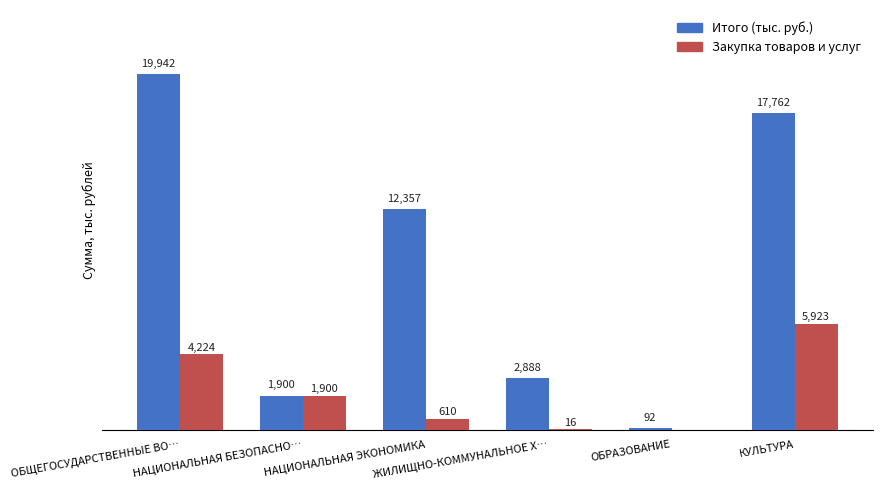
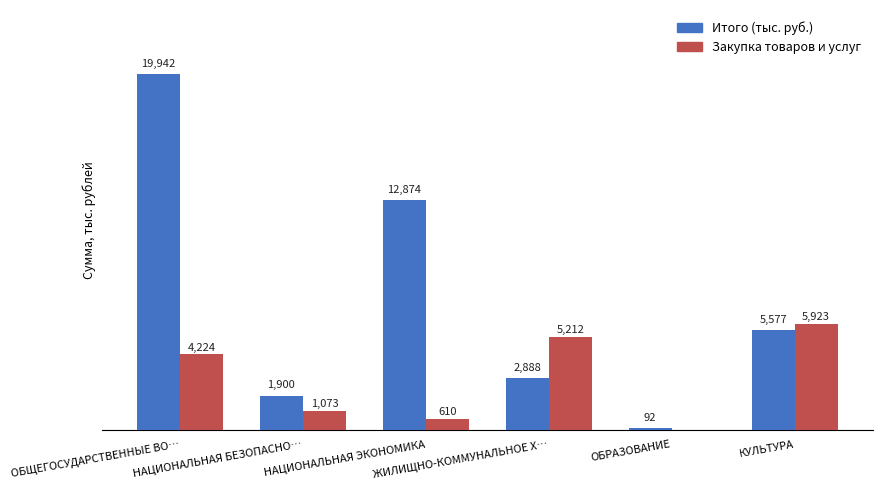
Закупка товаров и услуг, НАЦИОНАЛЬНАЯ БЕЗОПАСНО…: 1,900 -> 1,073
Итого (тыс. руб.), НАЦИОНАЛЬНАЯ ЭКОНОМИКА: 12,357 -> 12,874
Закупка товаров и услуг, ЖИЛИЩНО-КОММУНАЛЬНОЕ Х…: 16 -> 5,212
Итого (тыс. руб.), КУЛЬТУРА: 17,762 -> 5,577
